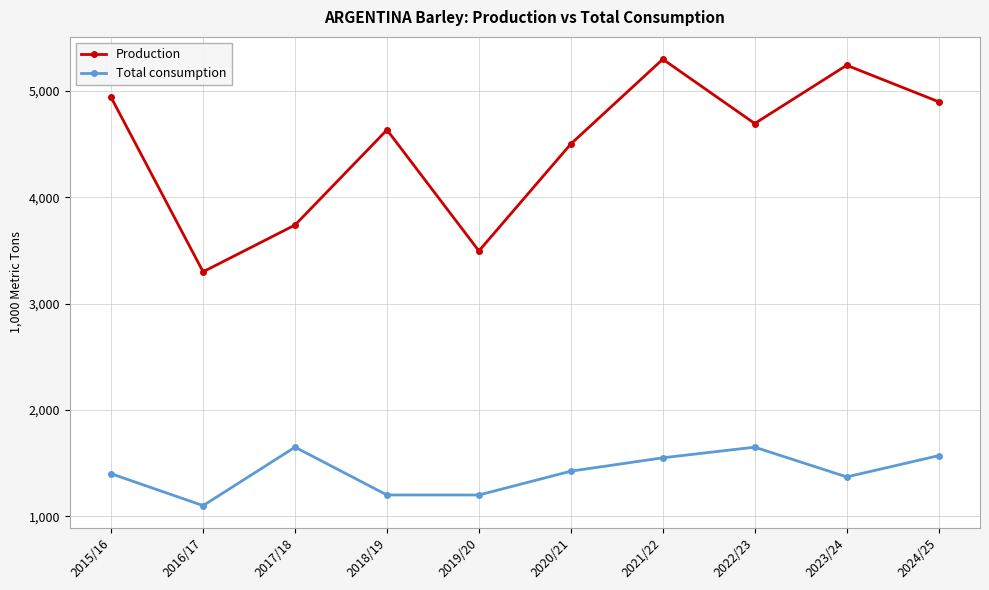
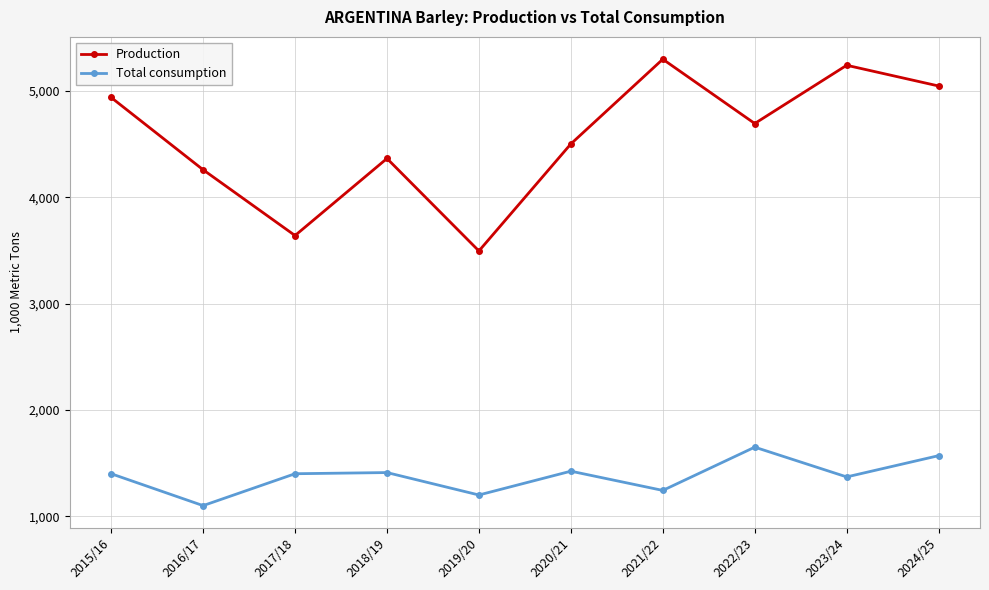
Production, 2016/17: 3,300 -> 4,260
Production, 2017/18: 3,740 -> 3,640
Total consumption, 2017/18: 1,650 -> 1,400
Production, 2018/19: 4,640 -> 4,370
Total consumption, 2018/19: 1,200 -> 1,410
Total consumption, 2021/22: 1,550 -> 1,240
Production, 2024/25: 4,900 -> 5,050
